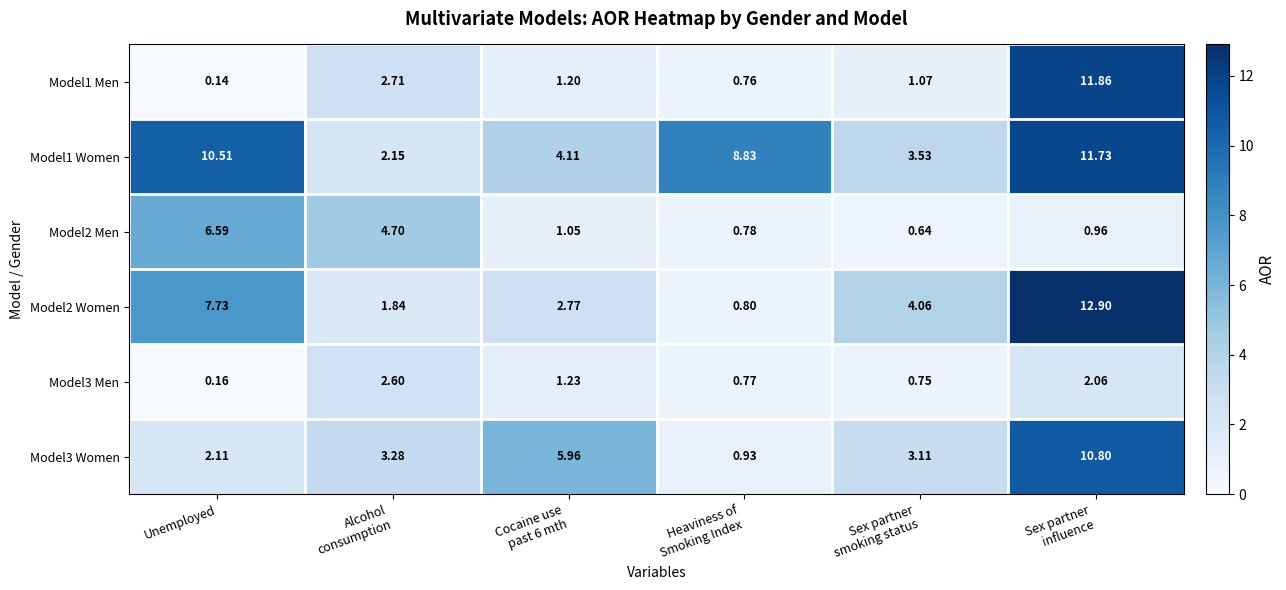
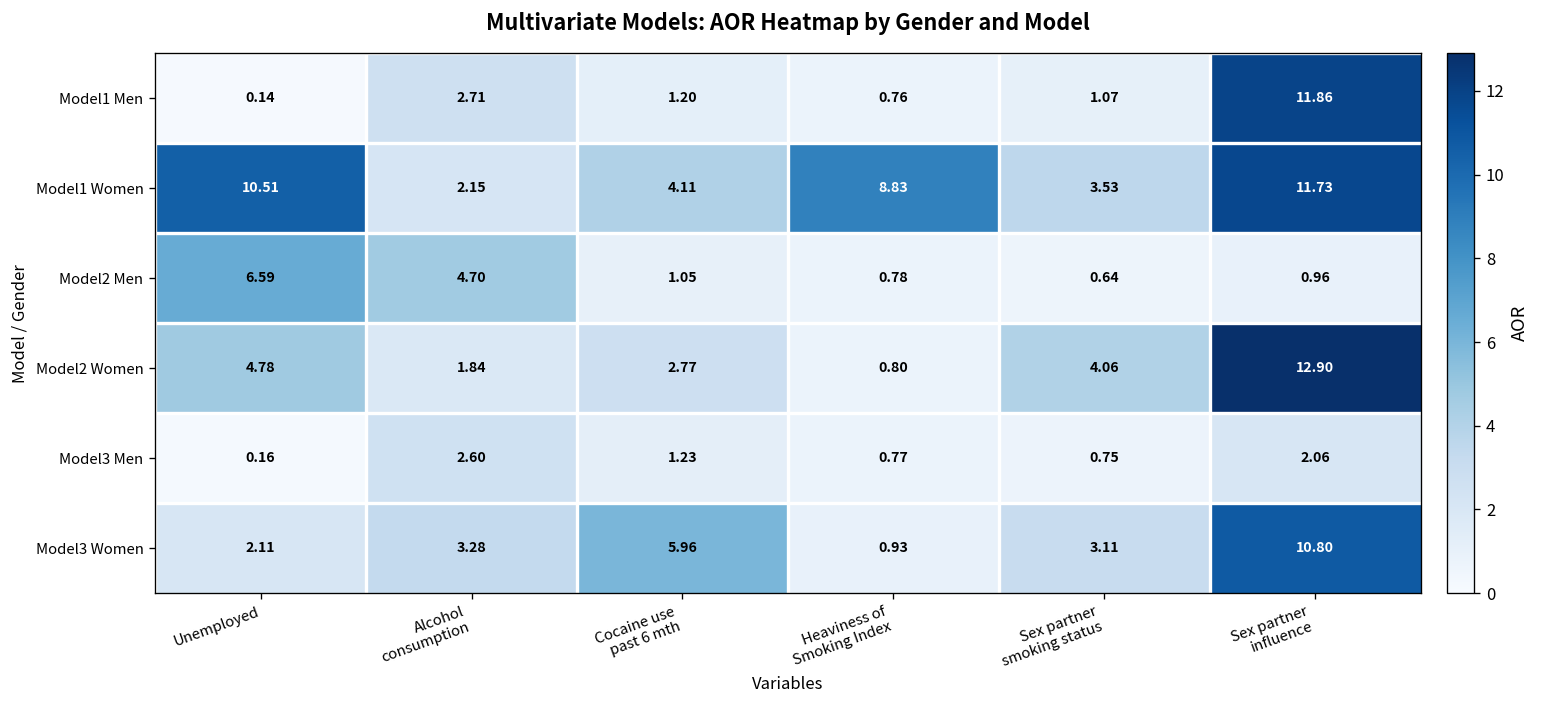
Model2 Women, Unemployed: 7.73 -> 4.78
